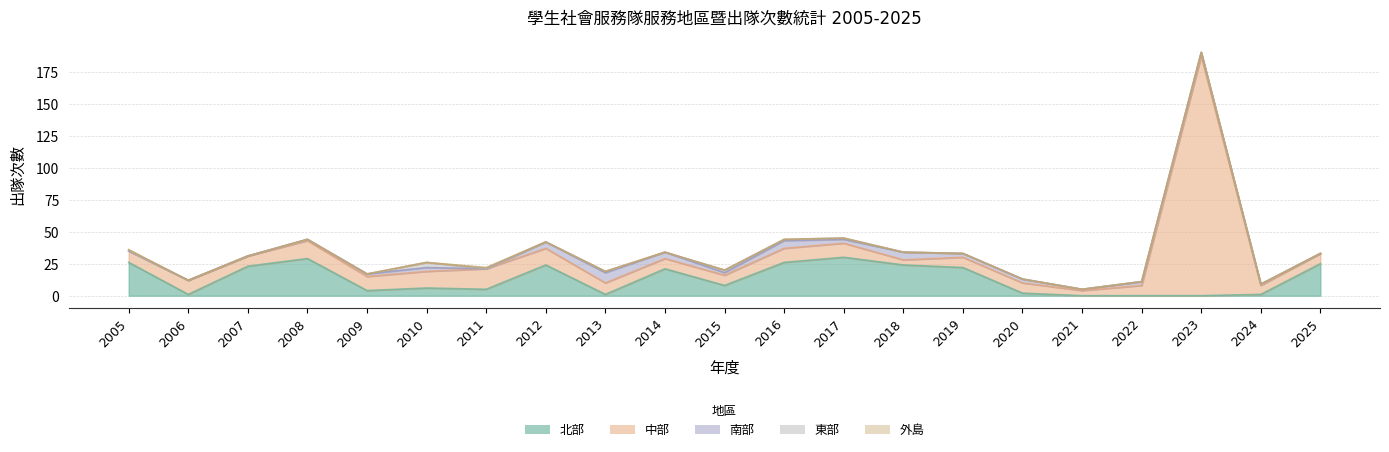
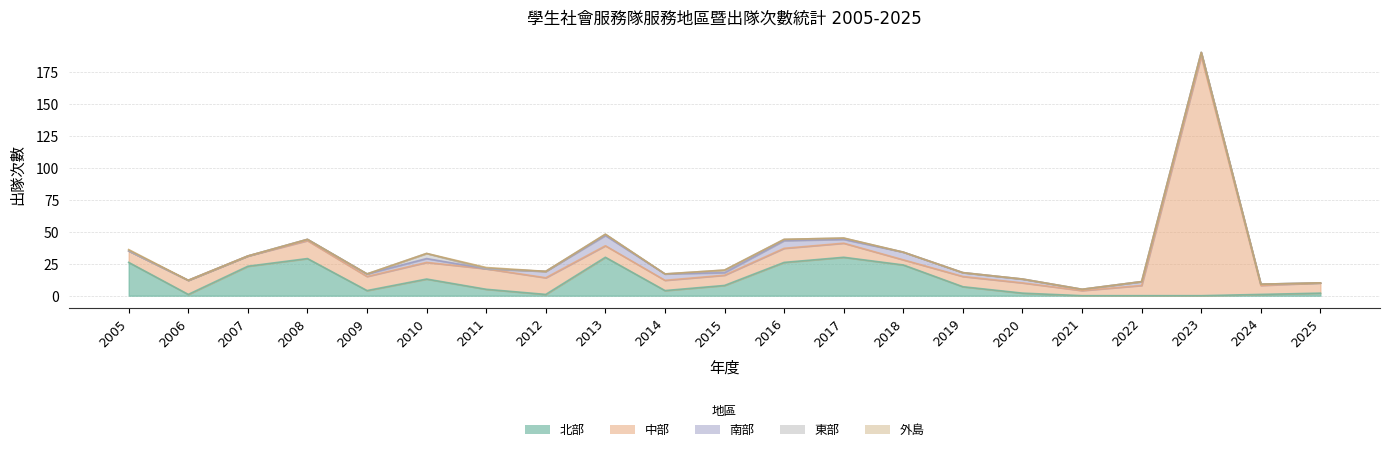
北部, 2010: 6 -> 13
北部, 2012: 24 -> 1
北部, 2013: 1 -> 30
北部, 2014: 21 -> 4
北部, 2019: 22 -> 7
北部, 2025: 25 -> 2
